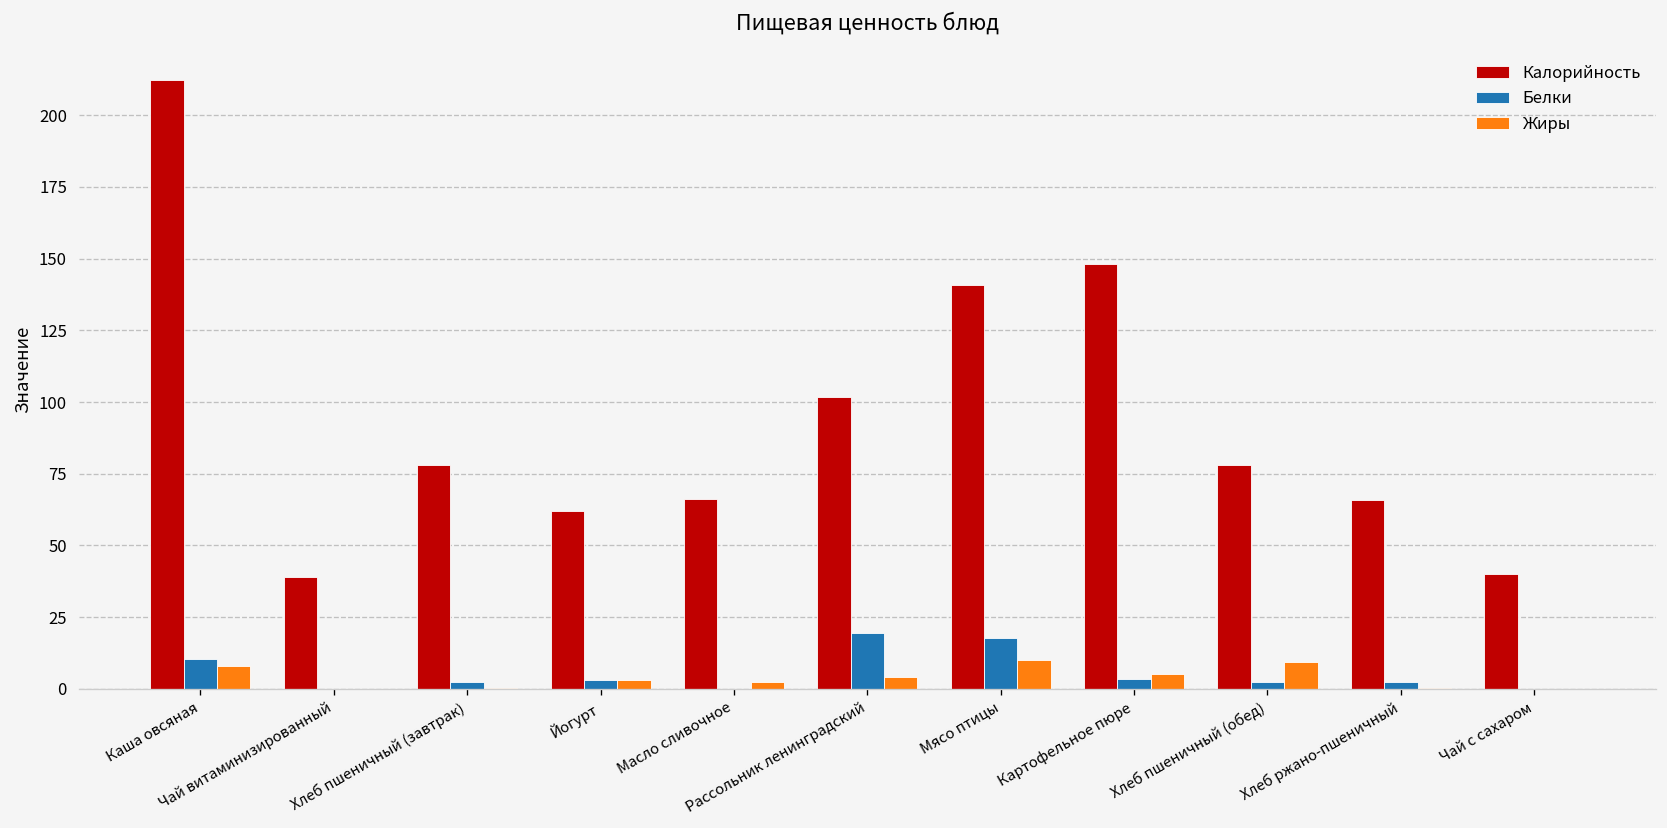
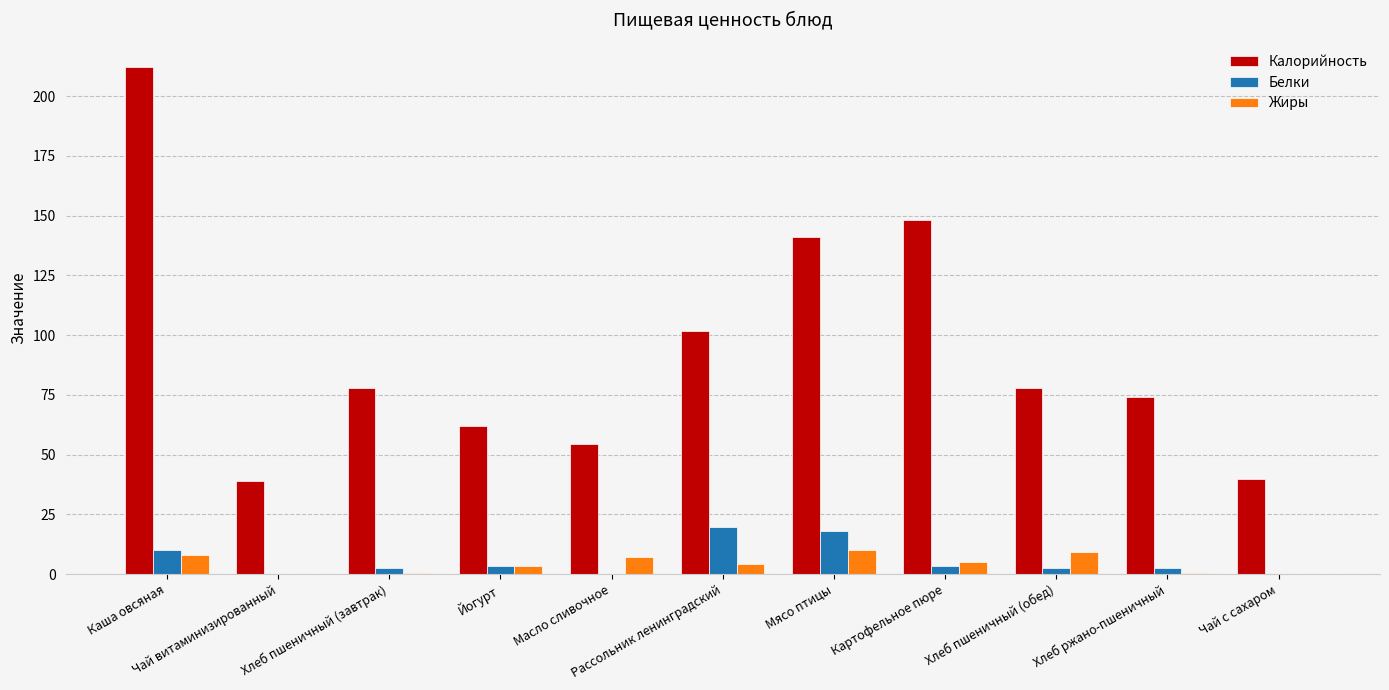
Калорийность, Масло сливочное: 66 -> 54
Жиры, Масло сливочное: 2 -> 7
Калорийность, Хлеб ржано-пшеничный: 66 -> 74
